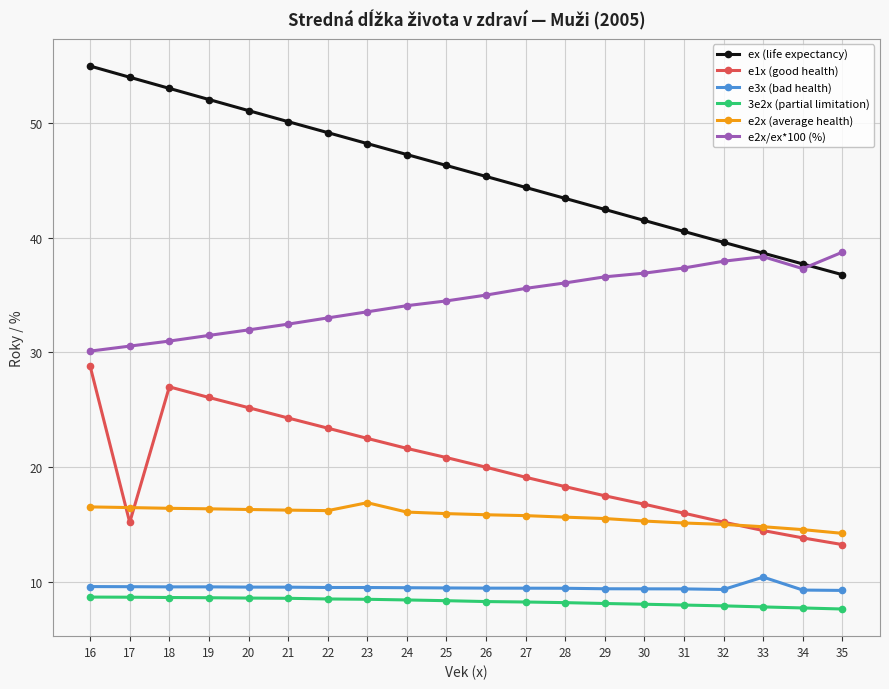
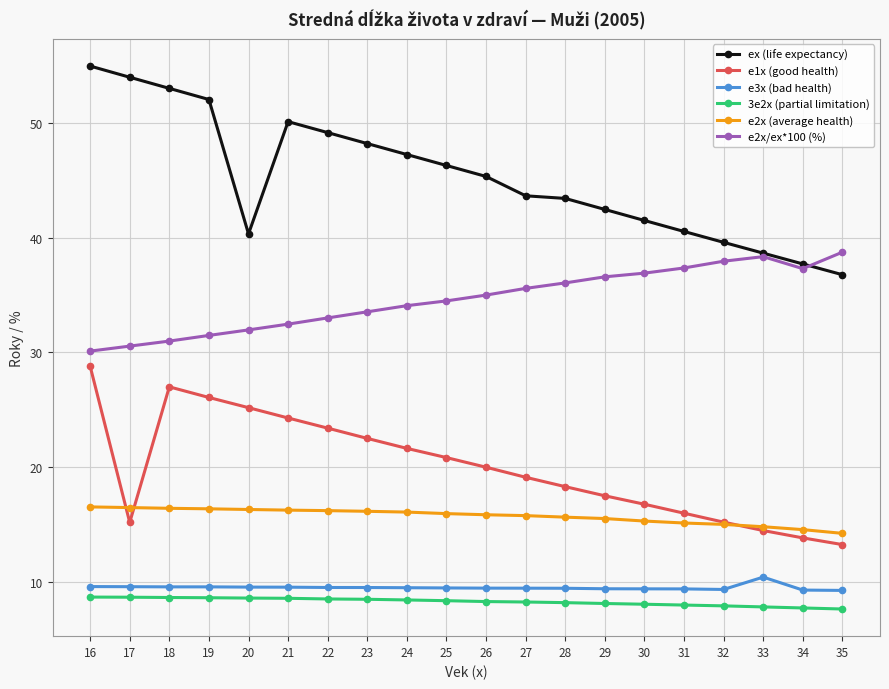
ex (life expectancy), 20: 51.1 -> 40.3
e2x (average health), 23: 16.9 -> 16.2
ex (life expectancy), 27: 44.4 -> 43.6
